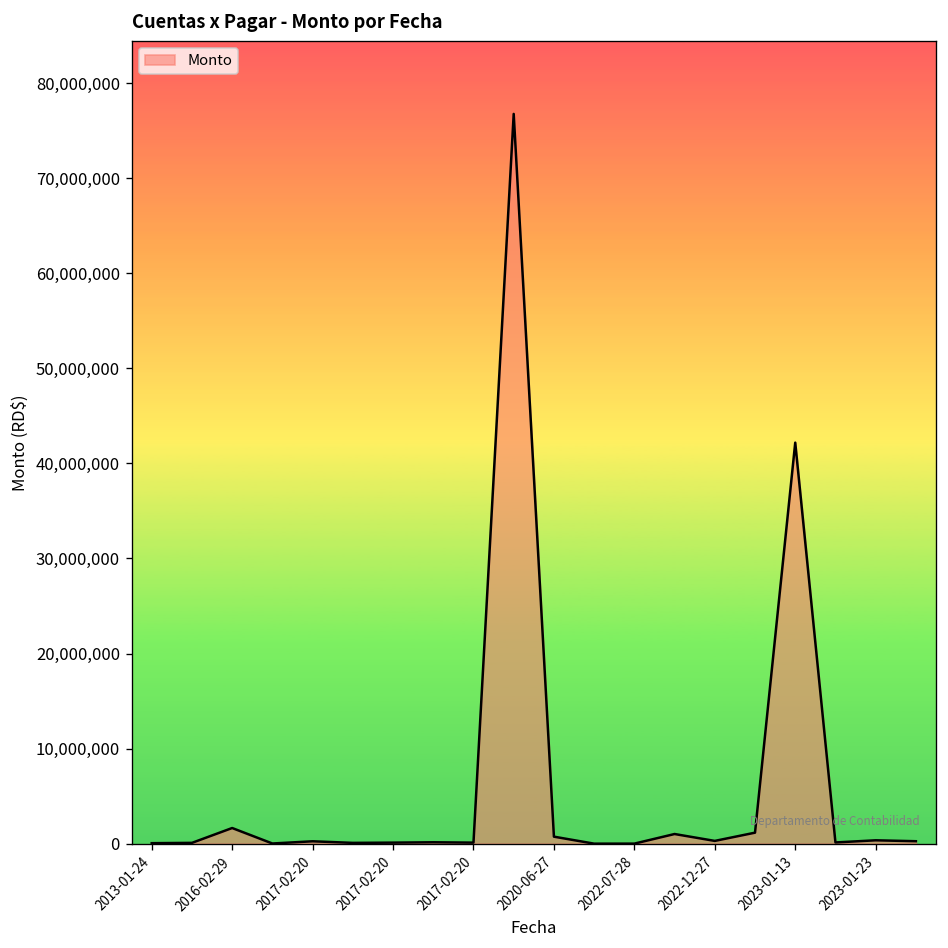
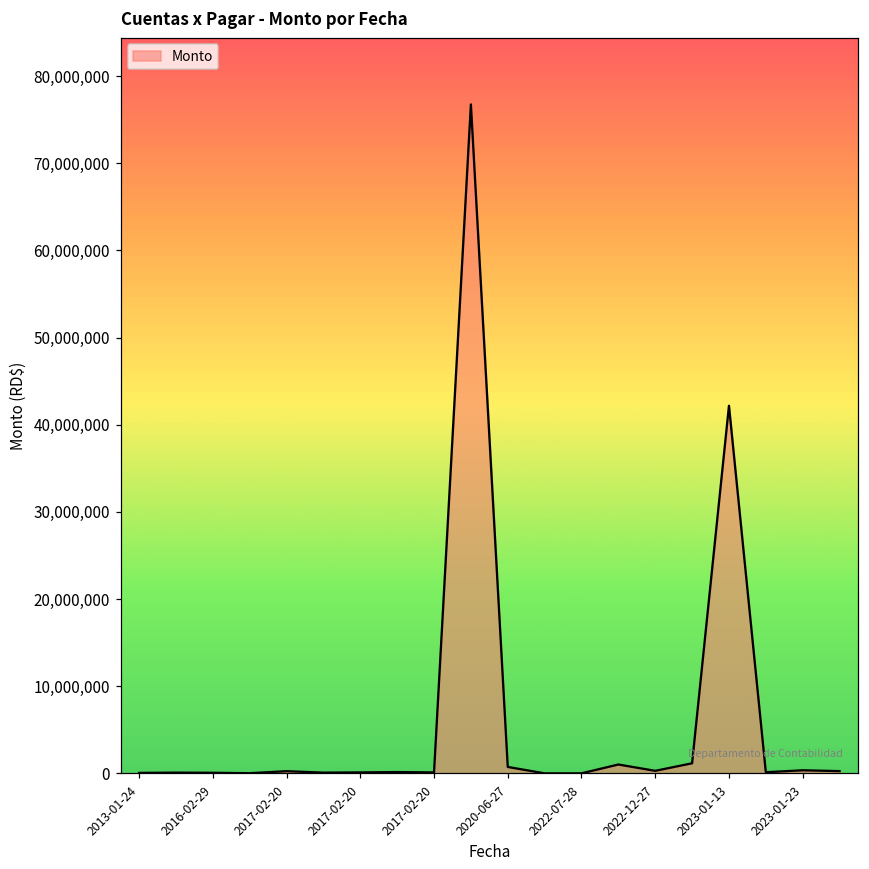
2016-02-29: 2,000,000 -> 0
